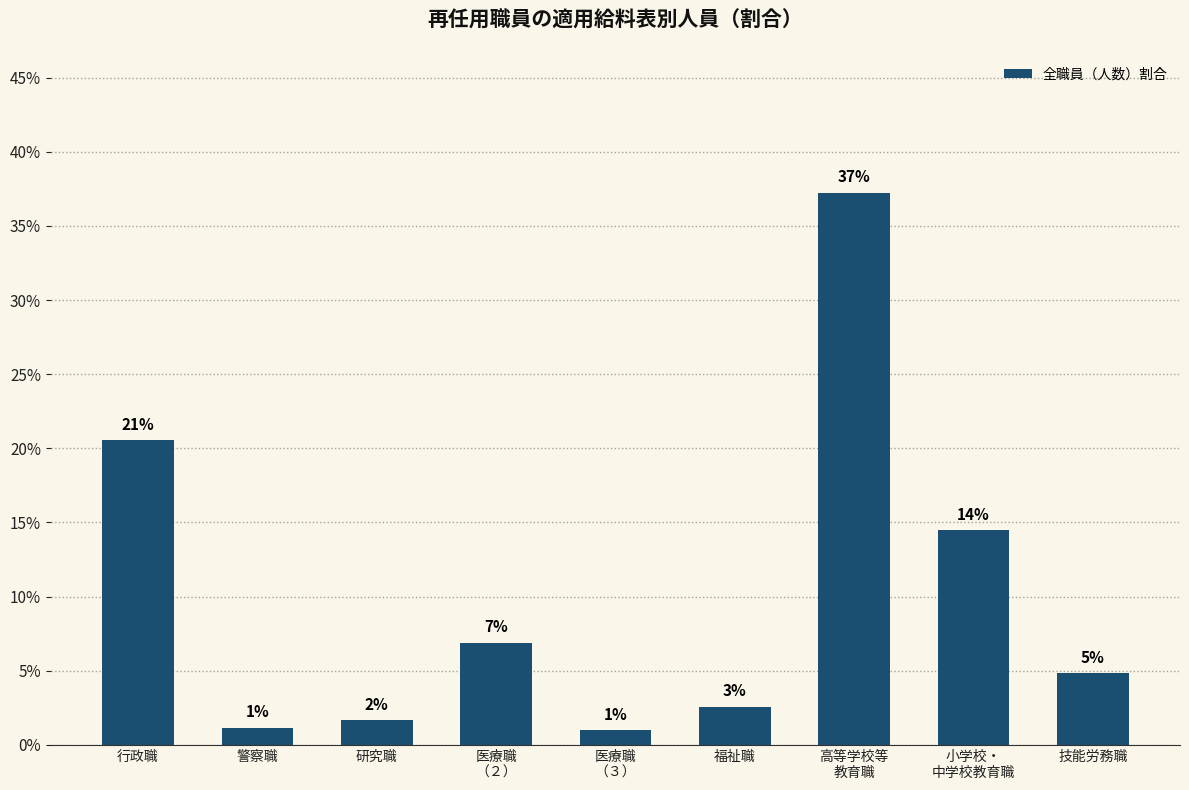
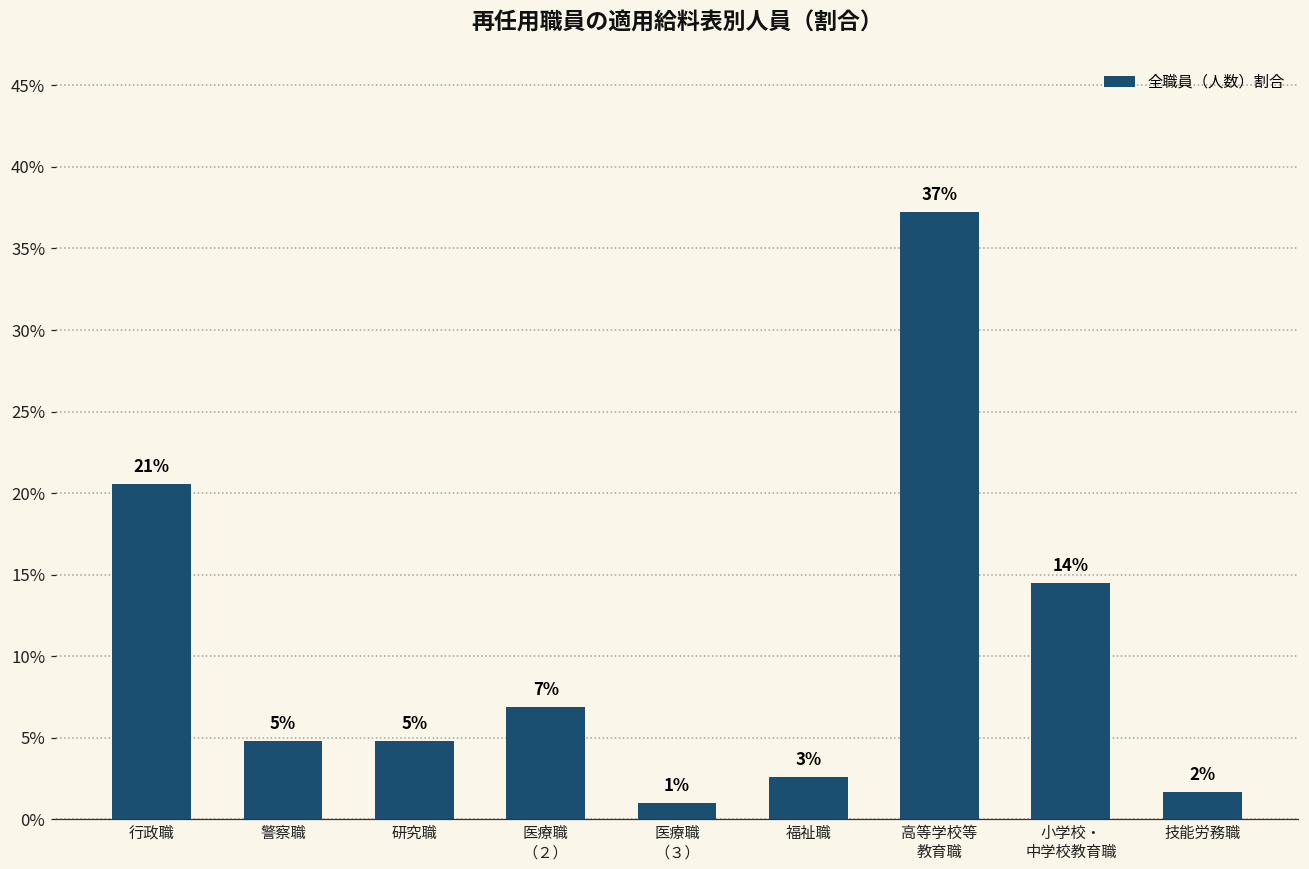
警察職: 1% -> 5%
研究職: 2% -> 5%
技能労務職: 5% -> 2%
